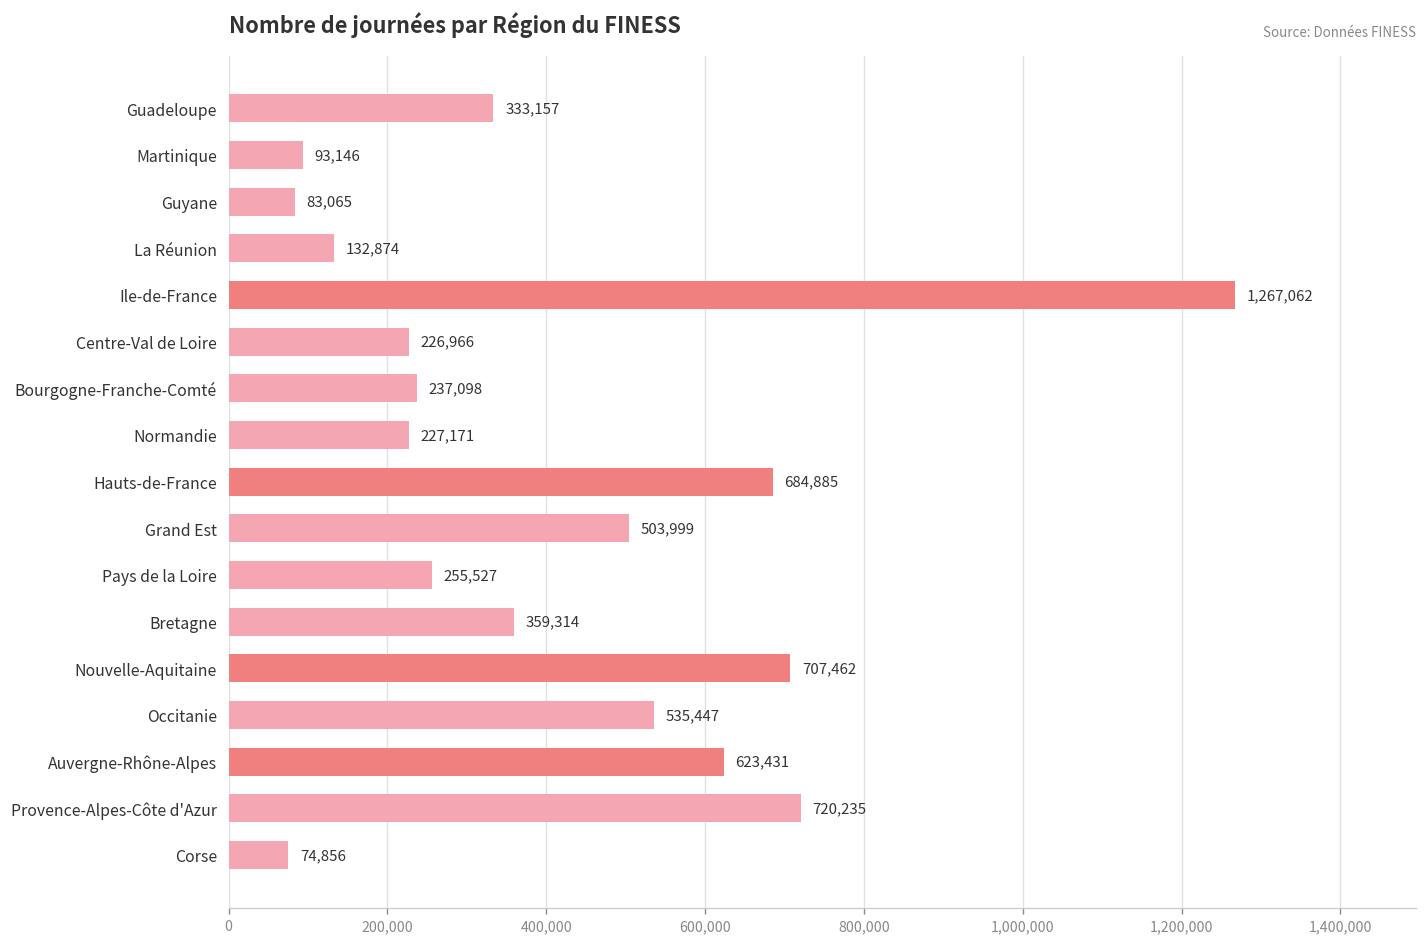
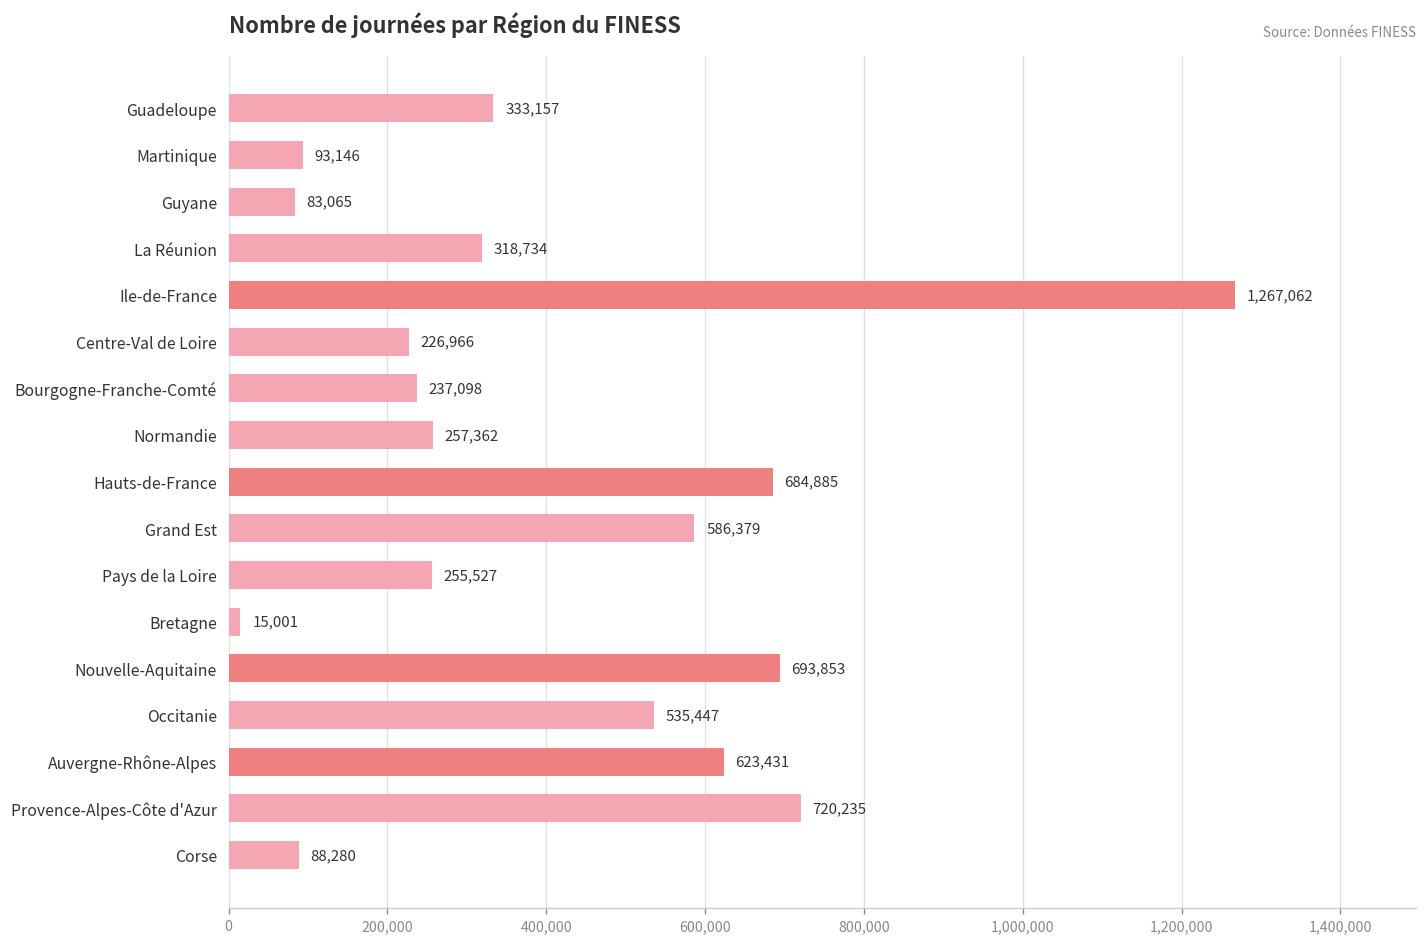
La Réunion: 132,874 -> 318,734
Normandie: 227,171 -> 257,362
Grand Est: 503,999 -> 586,379
Bretagne: 359,314 -> 15,001
Nouvelle-Aquitaine: 707,462 -> 693,853
Corse: 74,856 -> 88,280
